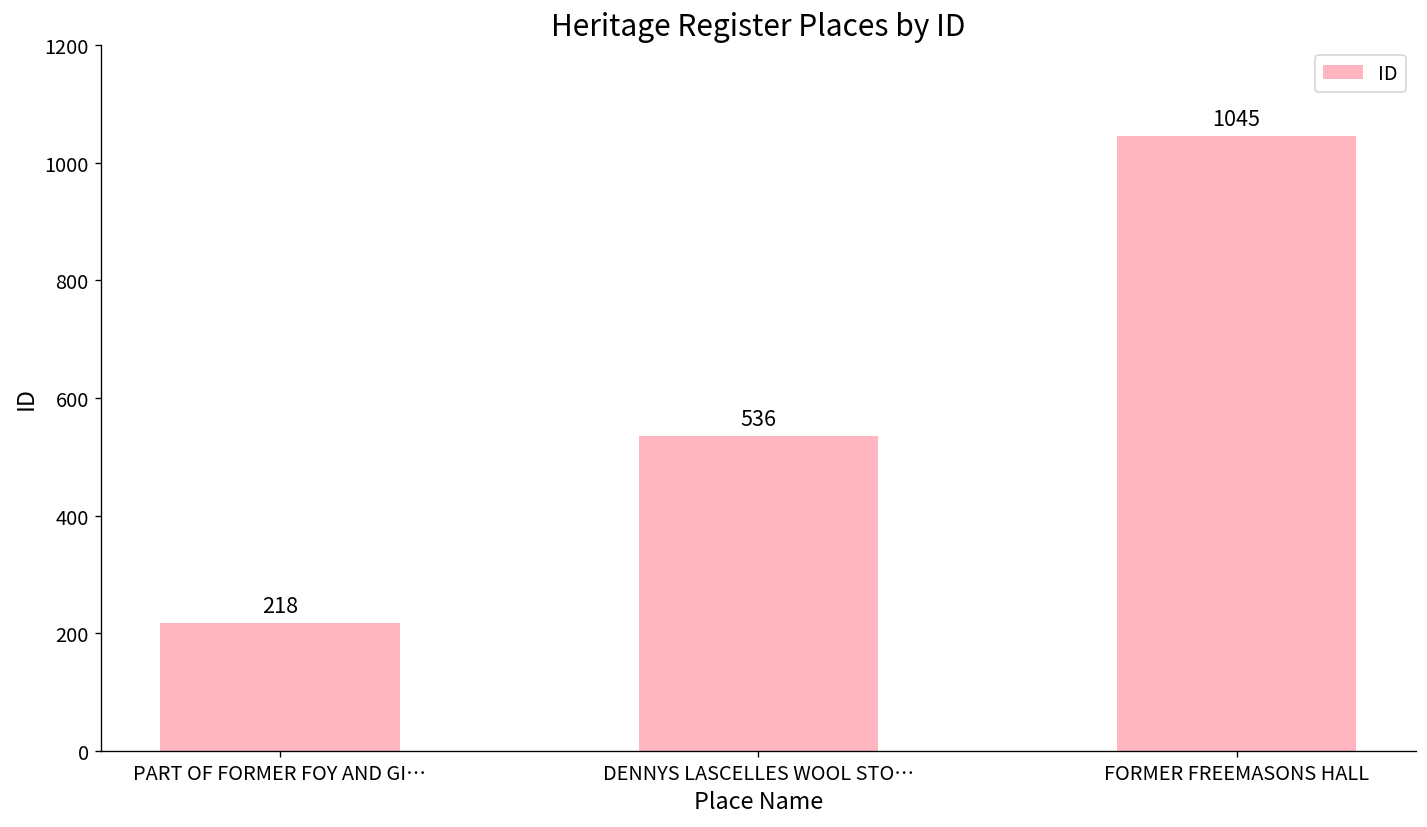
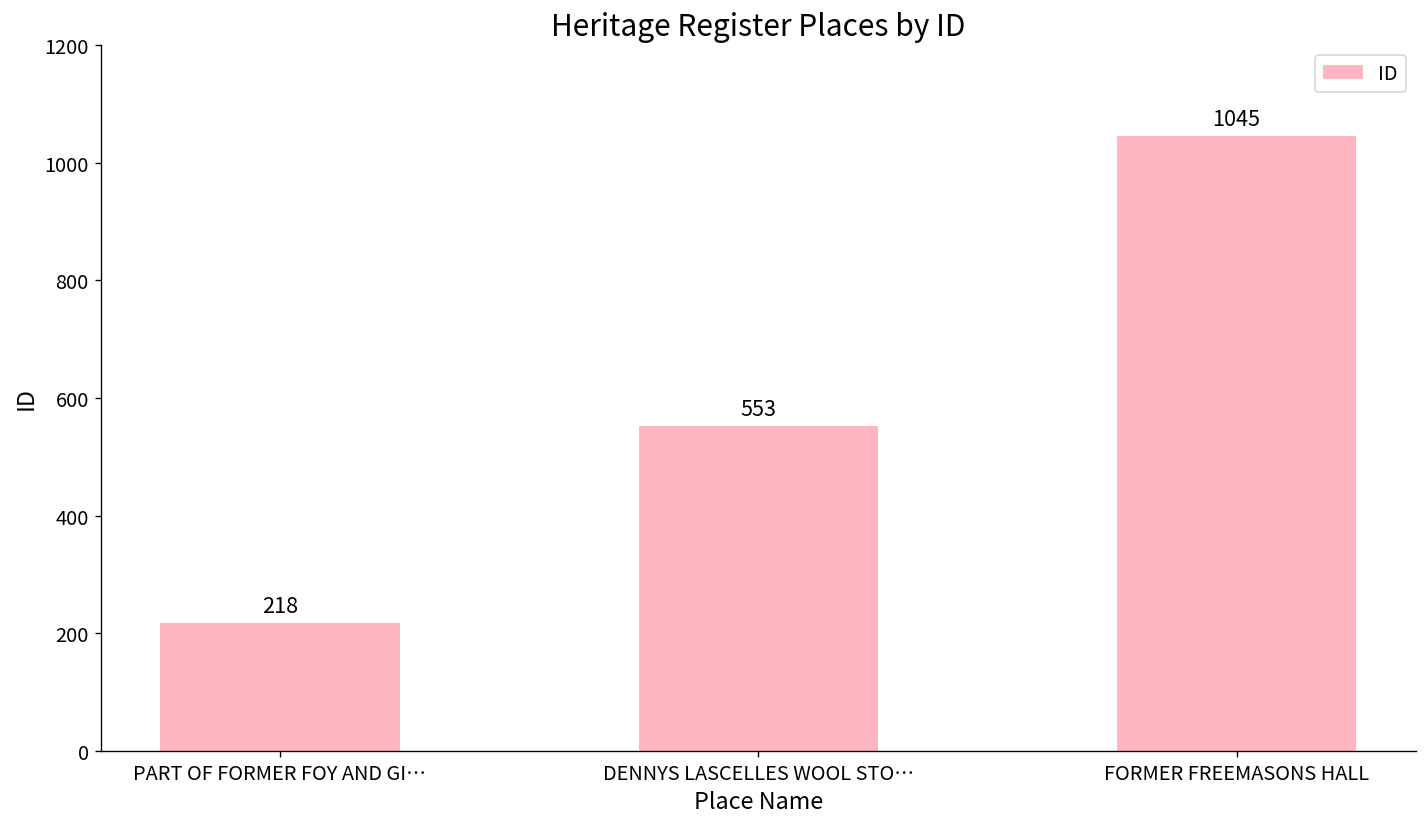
DENNYS LASCELLES WOOL STO…: 536 -> 553
